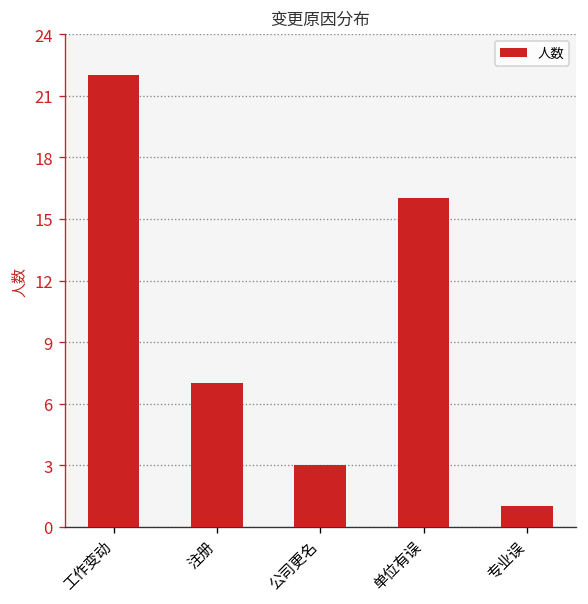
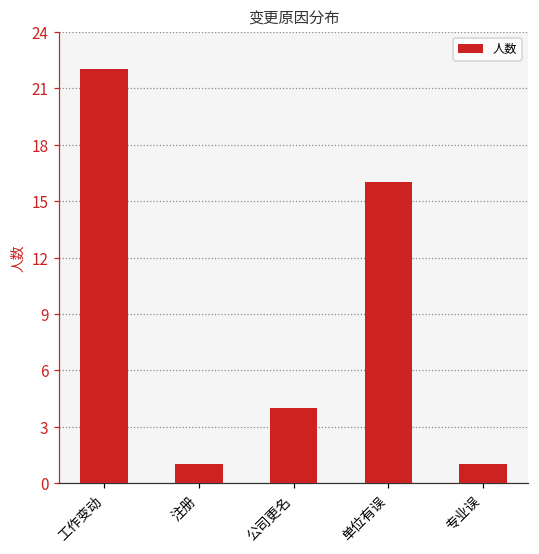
注册: 7 -> 1
公司更名: 3 -> 4
